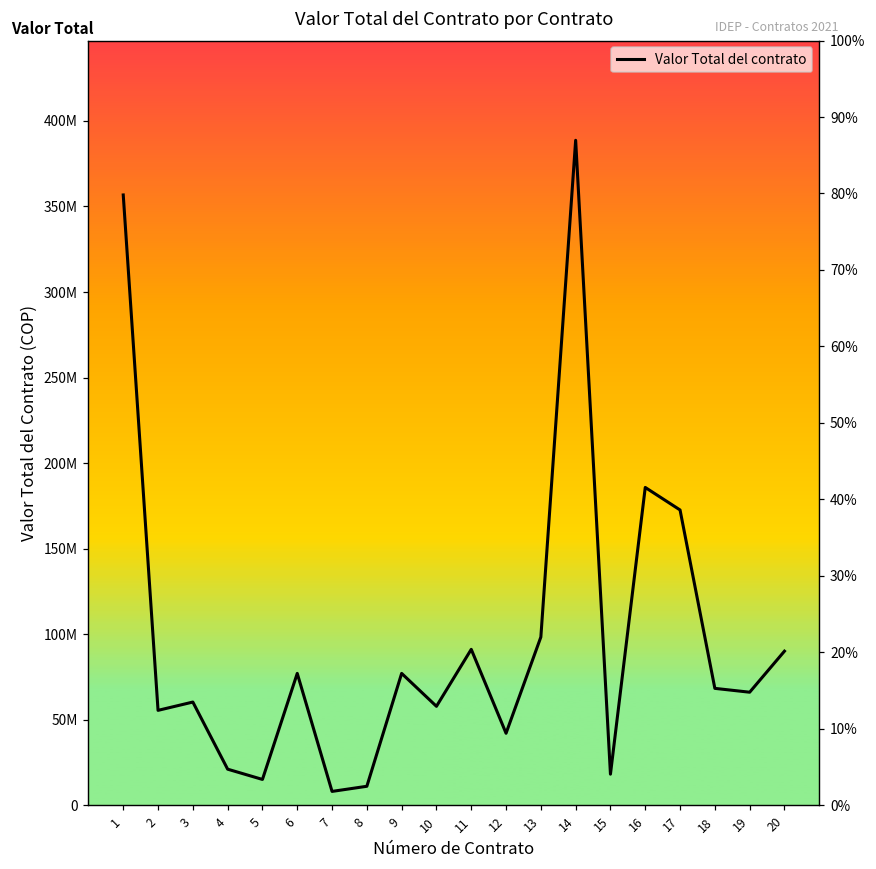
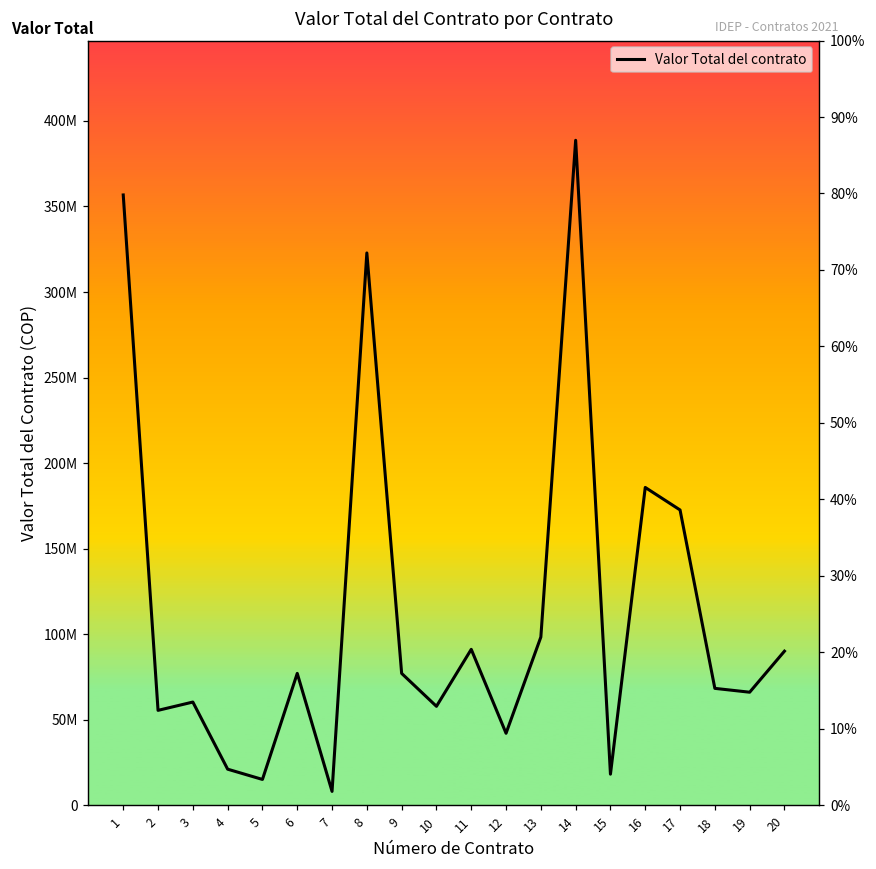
8: 11000000 -> 323000000
